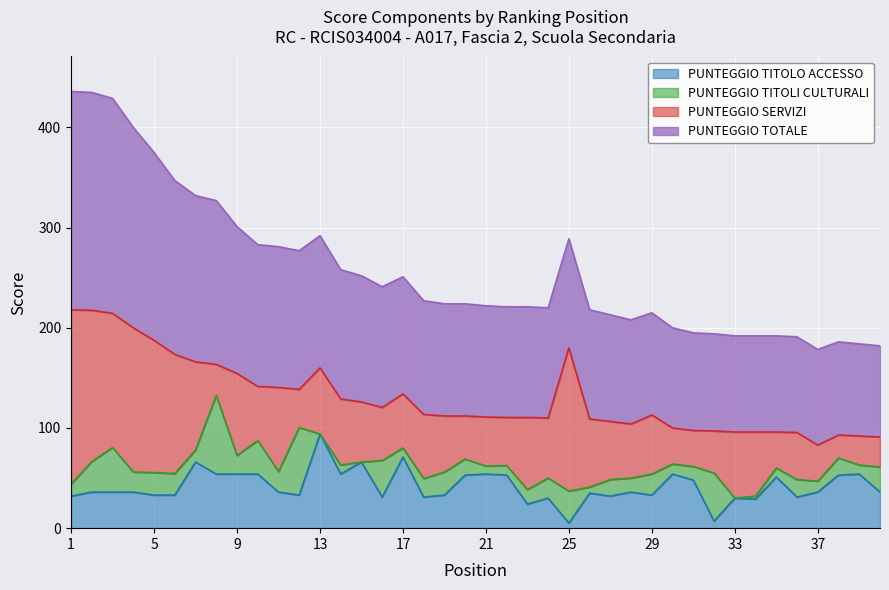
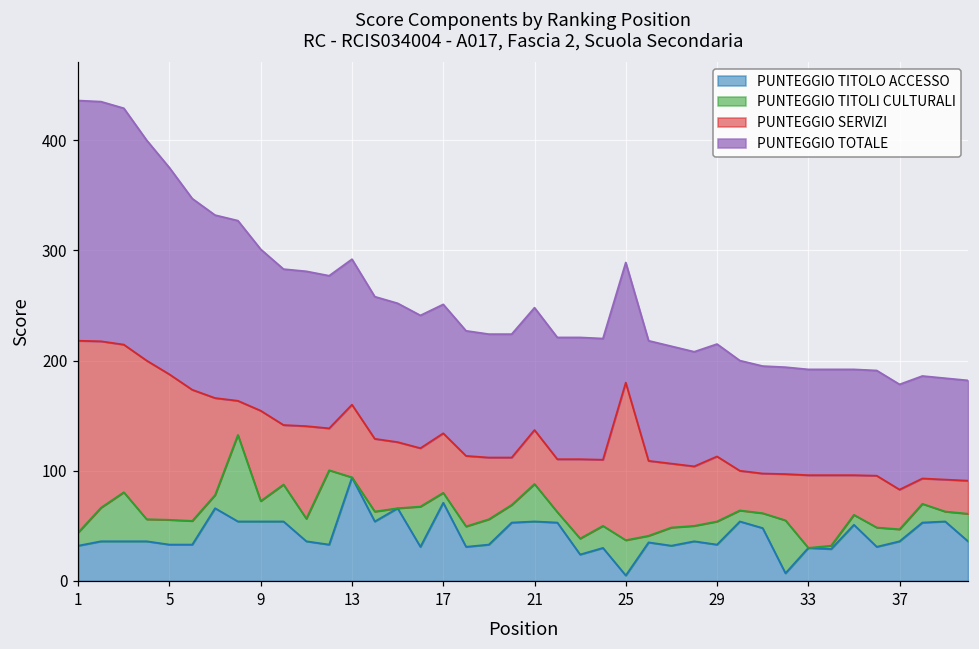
PUNTEGGIO TITOLI CULTURALI, 21: 8 -> 34
